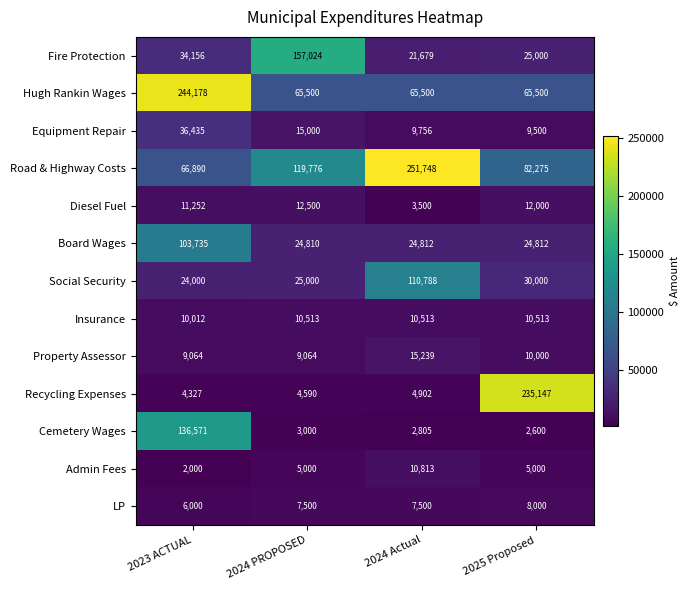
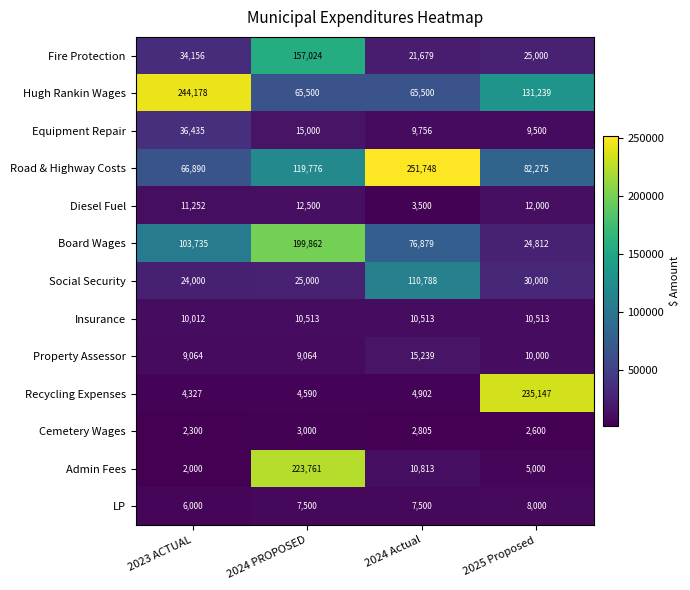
Hugh Rankin Wages, 2025 Proposed: 65,500 -> 131,239
Board Wages, 2024 PROPOSED: 24,810 -> 199,862
Board Wages, 2024 Actual: 24,812 -> 76,879
Cemetery Wages, 2023 ACTUAL: 136,571 -> 2,300
Admin Fees, 2024 PROPOSED: 5,000 -> 223,761
